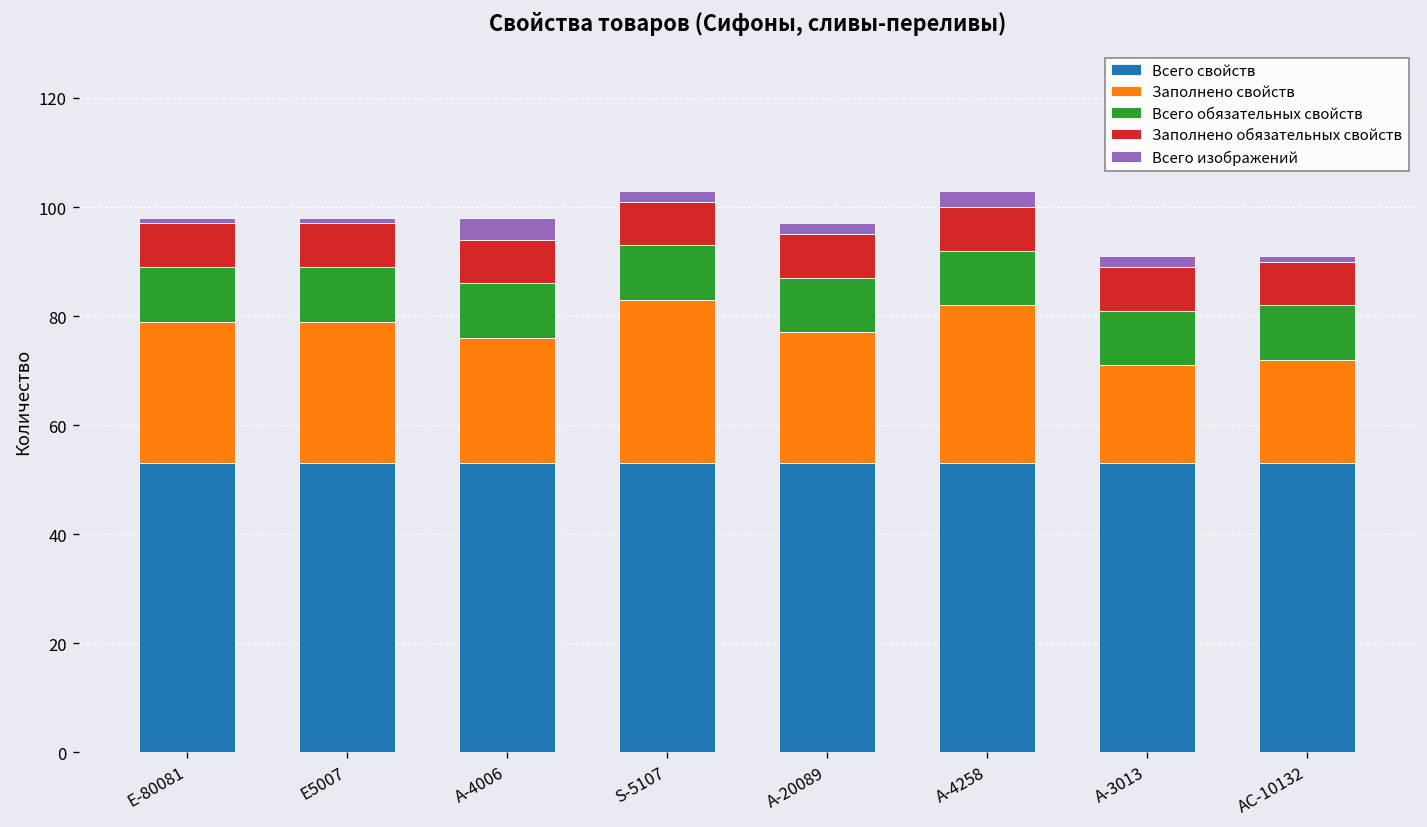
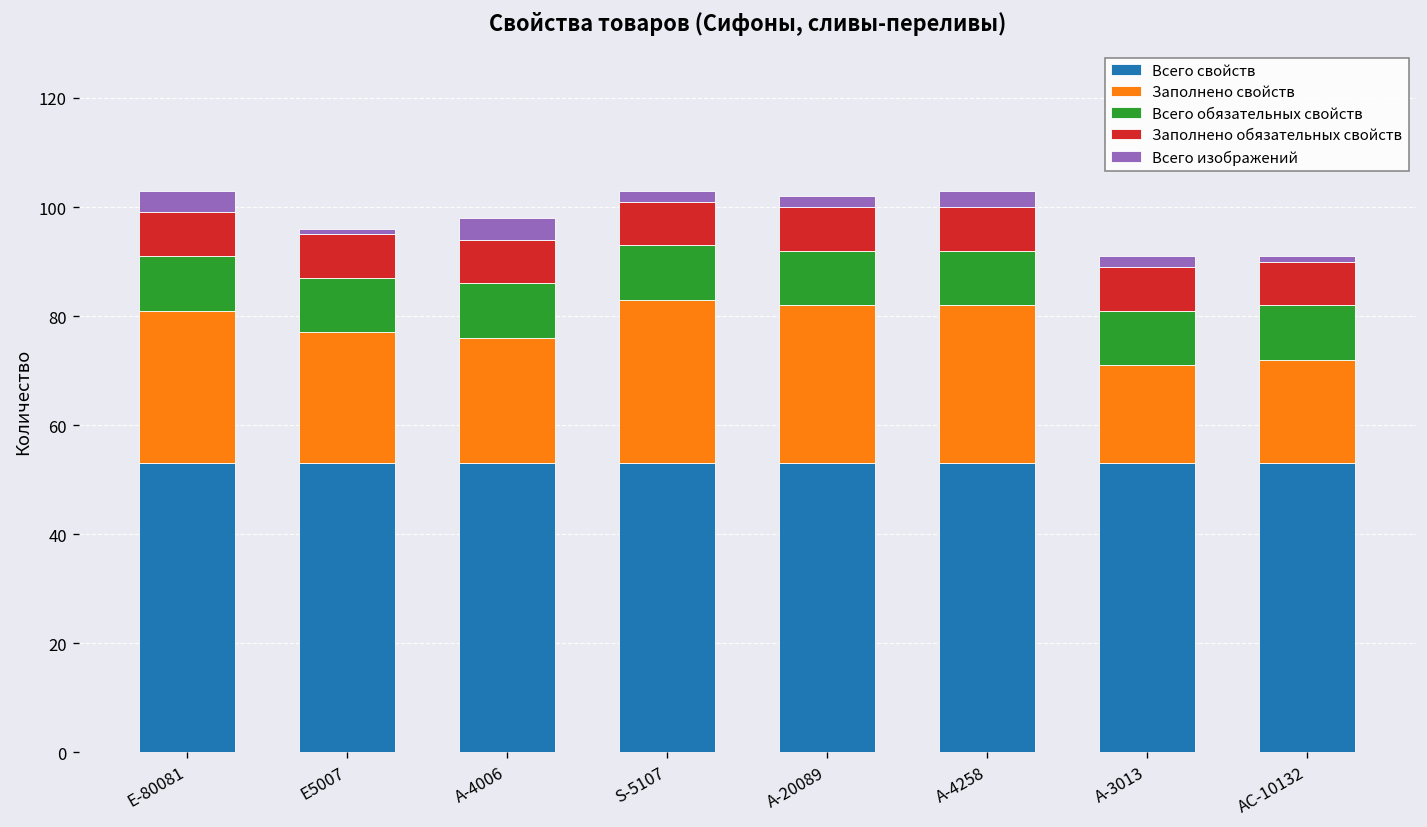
Заполнено свойств, Е-80081: 26 -> 28
Всего изображений, Е-80081: 1 -> 4
Заполнено свойств, Е5007: 26 -> 24
Заполнено свойств, А-20089: 24 -> 29
